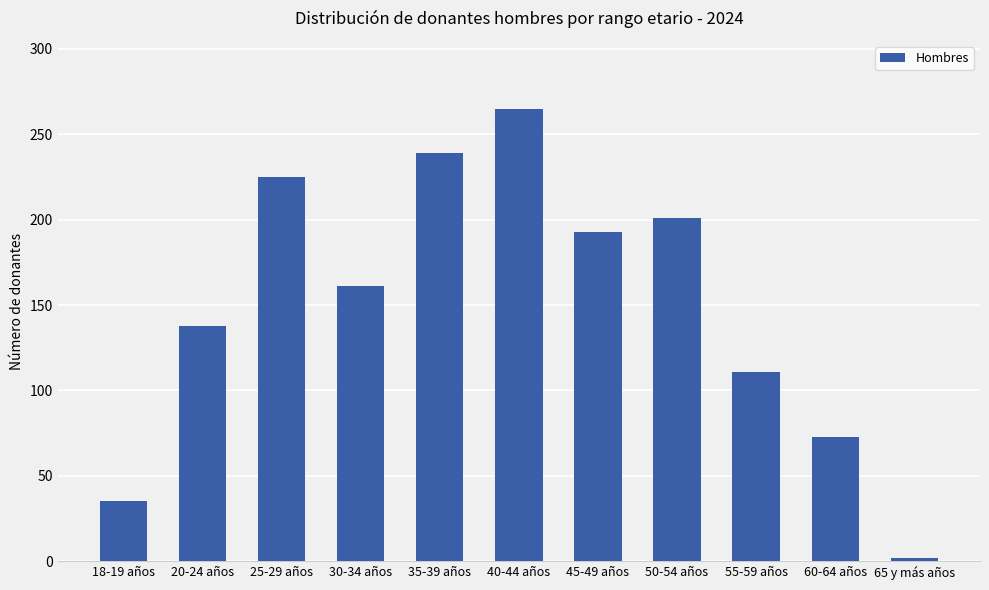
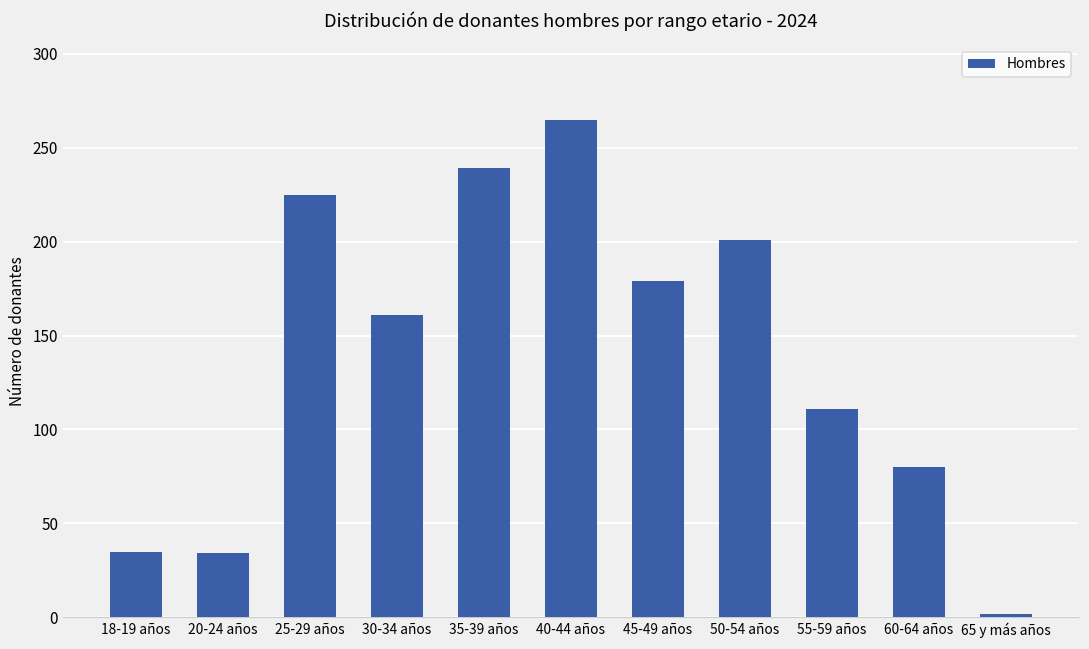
20-24 años: 138 -> 34
45-49 años: 193 -> 179
60-64 años: 73 -> 80
